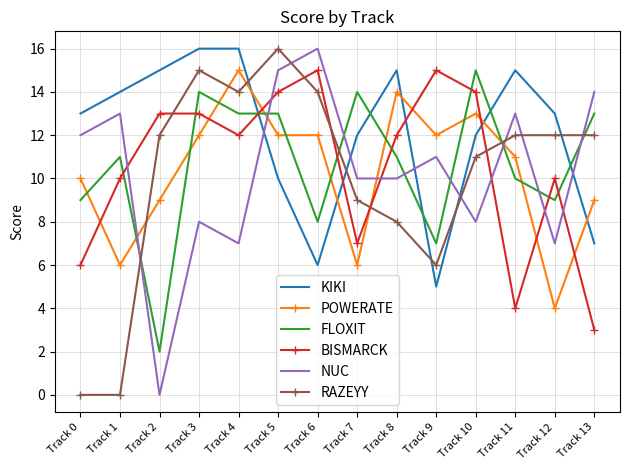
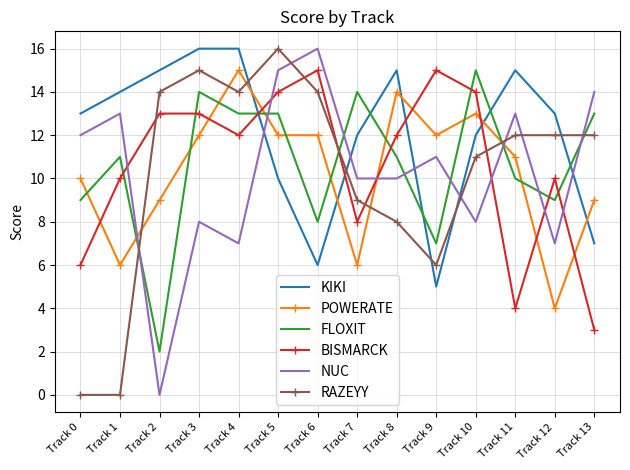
RAZEYY, Track 2: 12 -> 14
BISMARCK, Track 7: 7 -> 8
